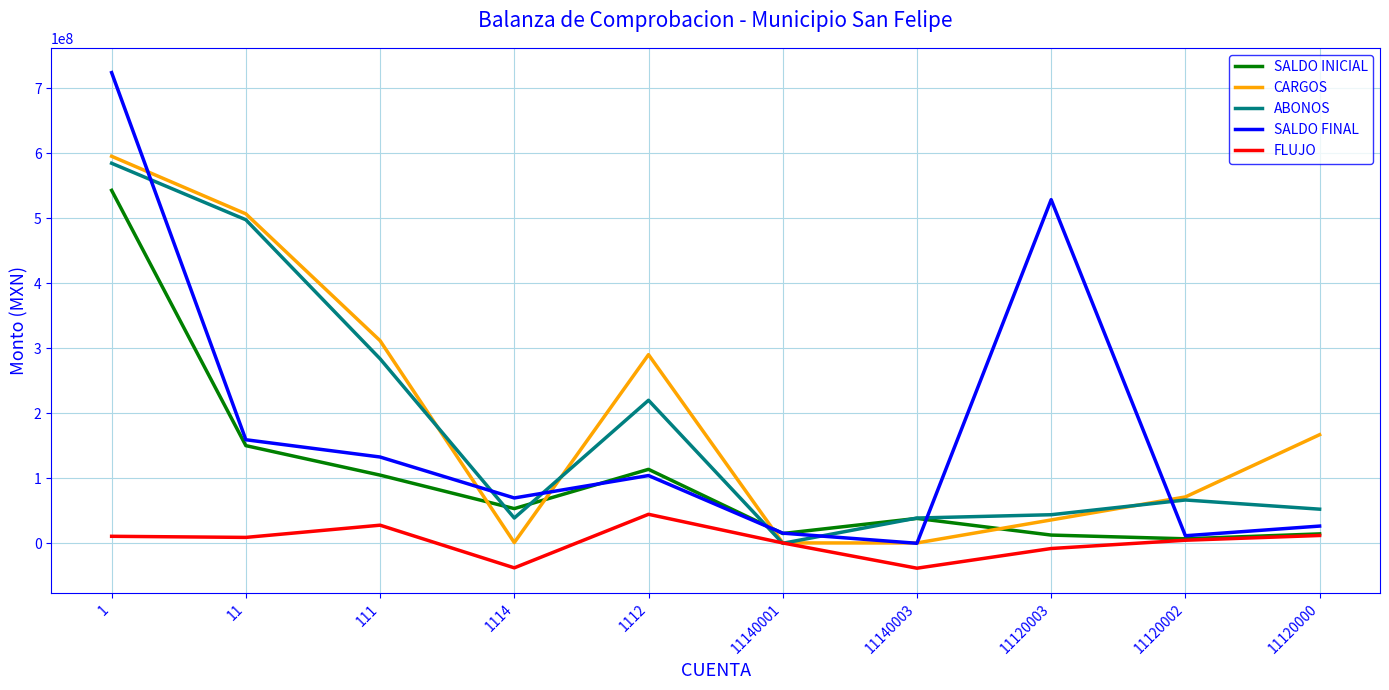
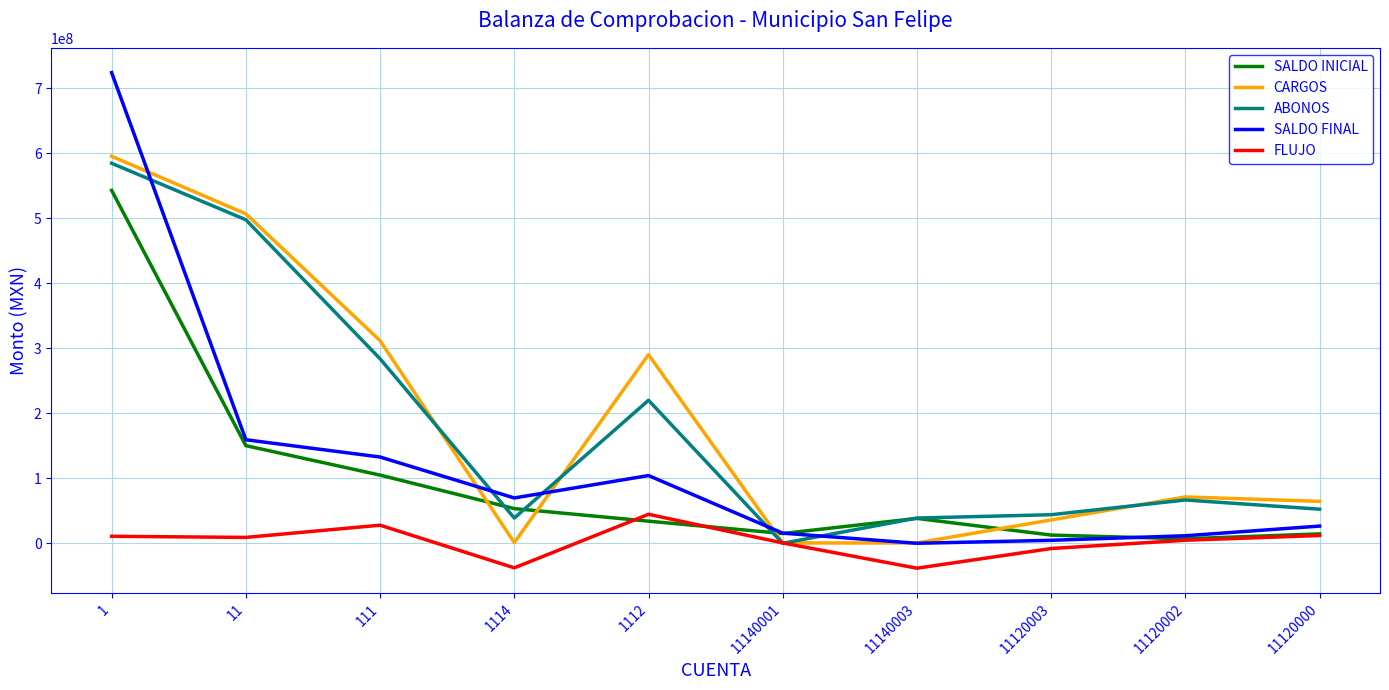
SALDO INICIAL, 1112: 110000000 -> 30000000
SALDO FINAL, 11120003: 530000000 -> 0
CARGOS, 11120000: 170000000 -> 60000000
